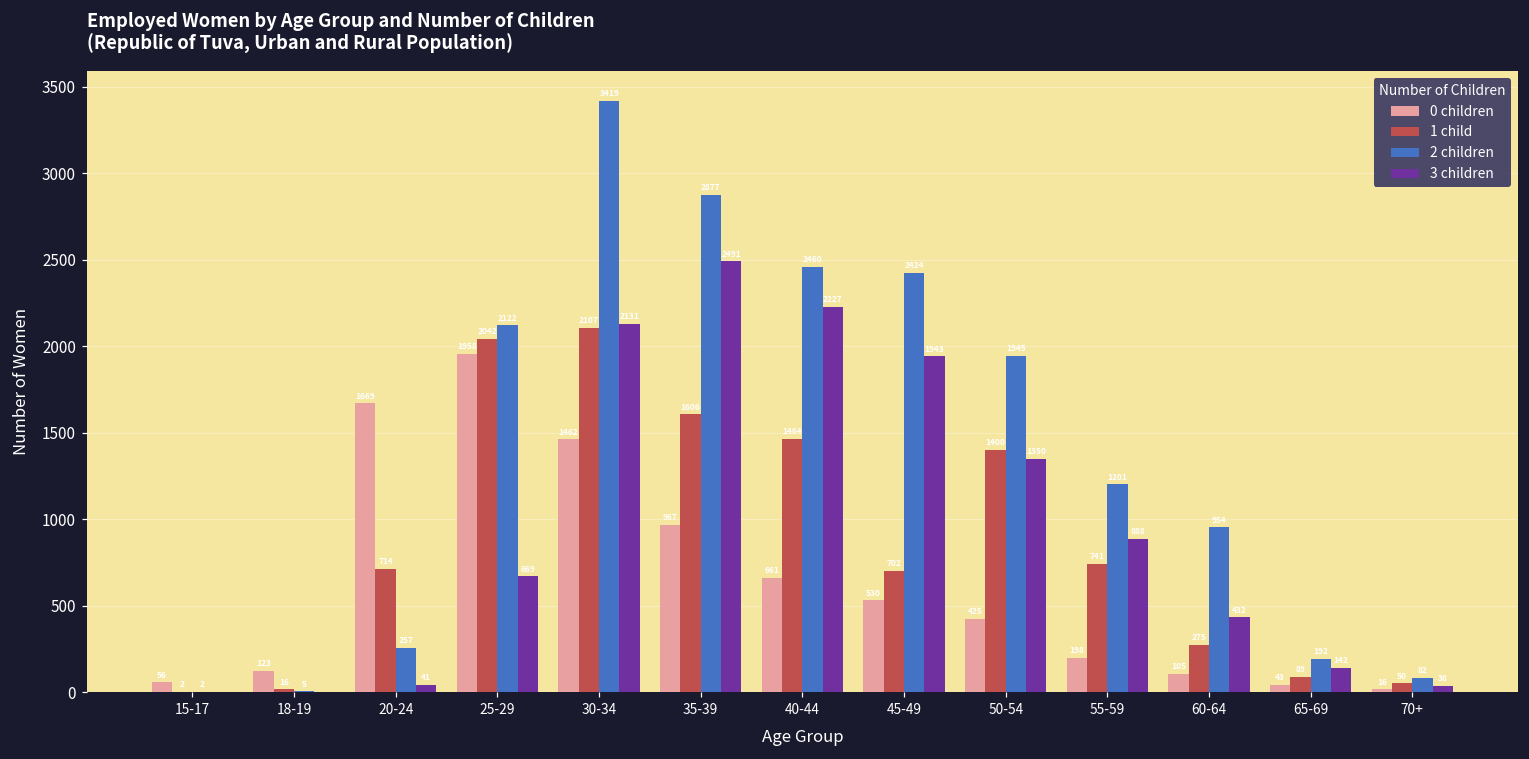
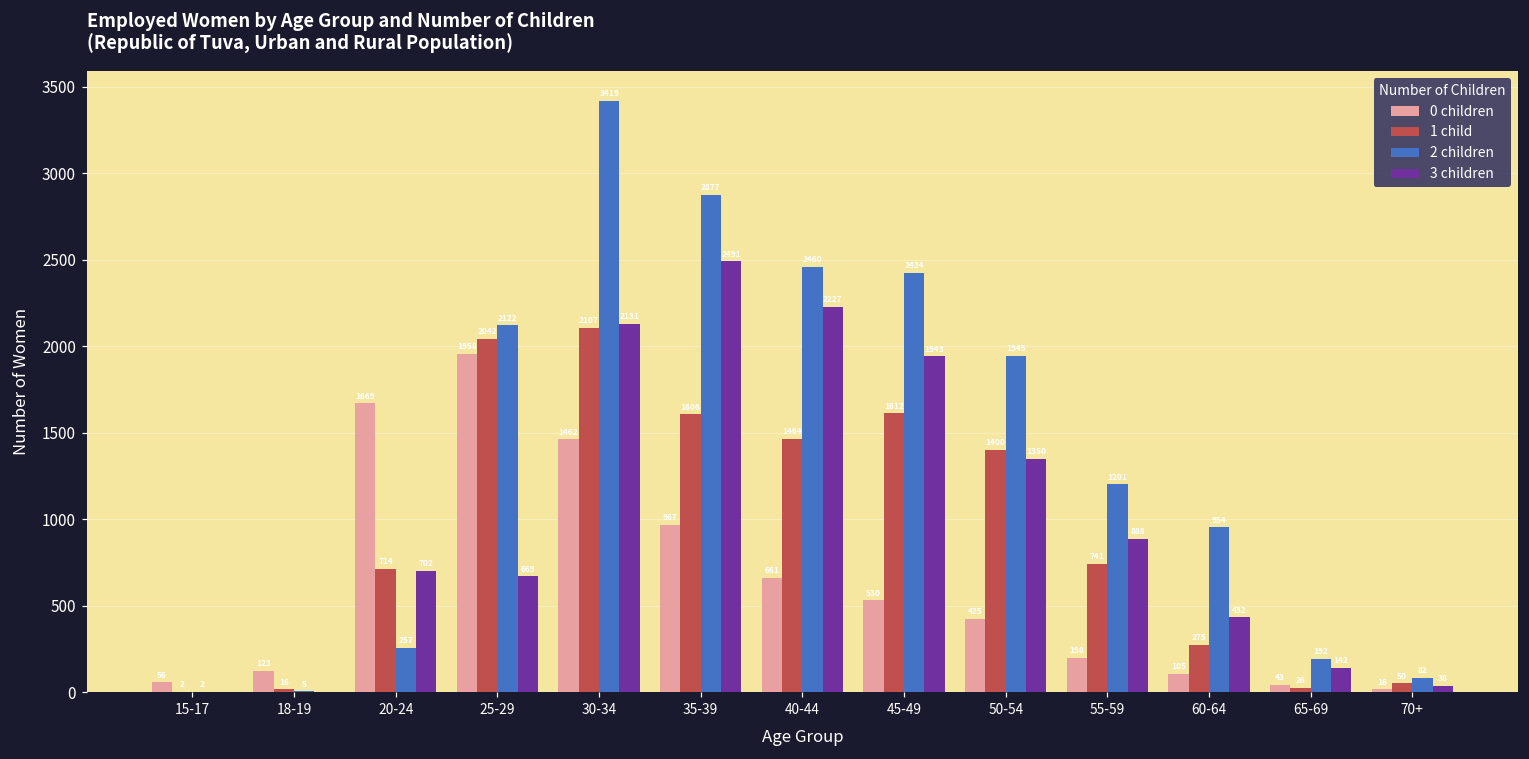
3 children, 20-24: 41 -> 702
1 child, 45-49: 702 -> 1612
1 child, 65-69: 89 -> 26
